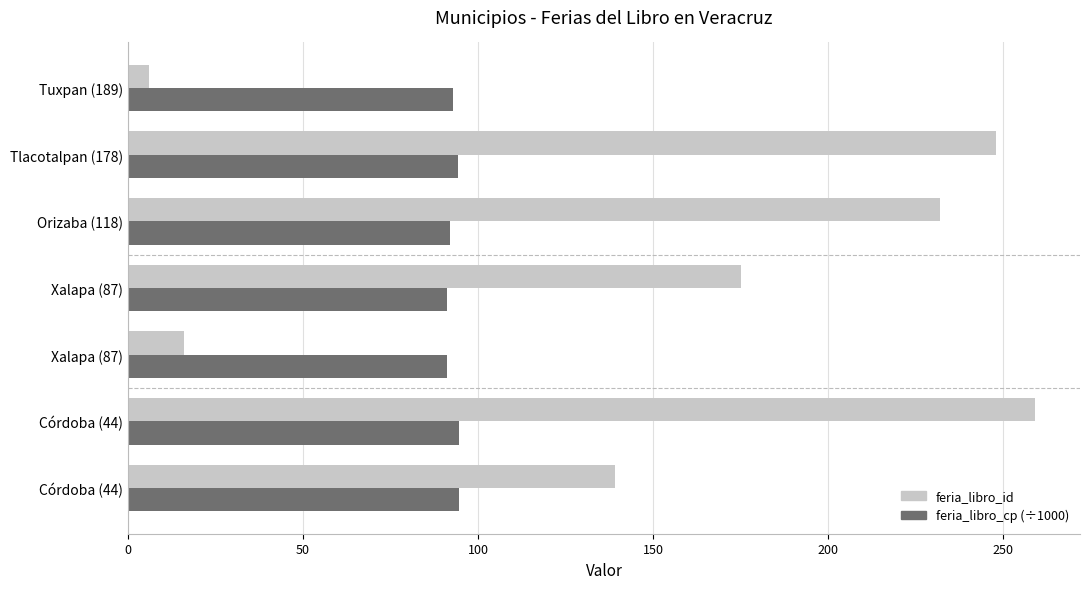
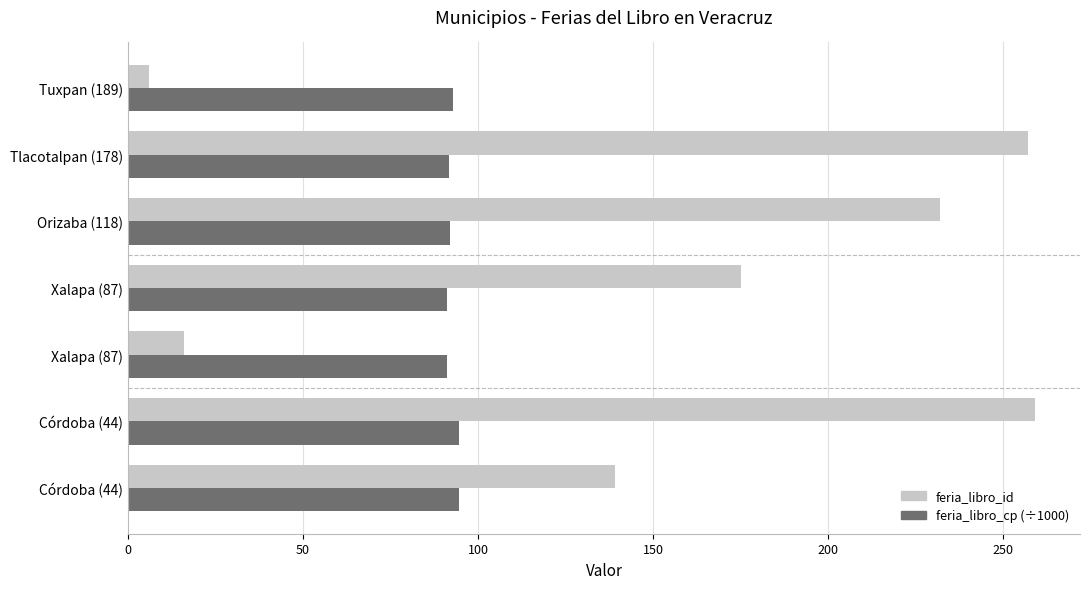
feria_libro_id, Tlacotalpan (178): 248 -> 257
feria_libro_cp (÷1000), Tlacotalpan (178): 94 -> 92
